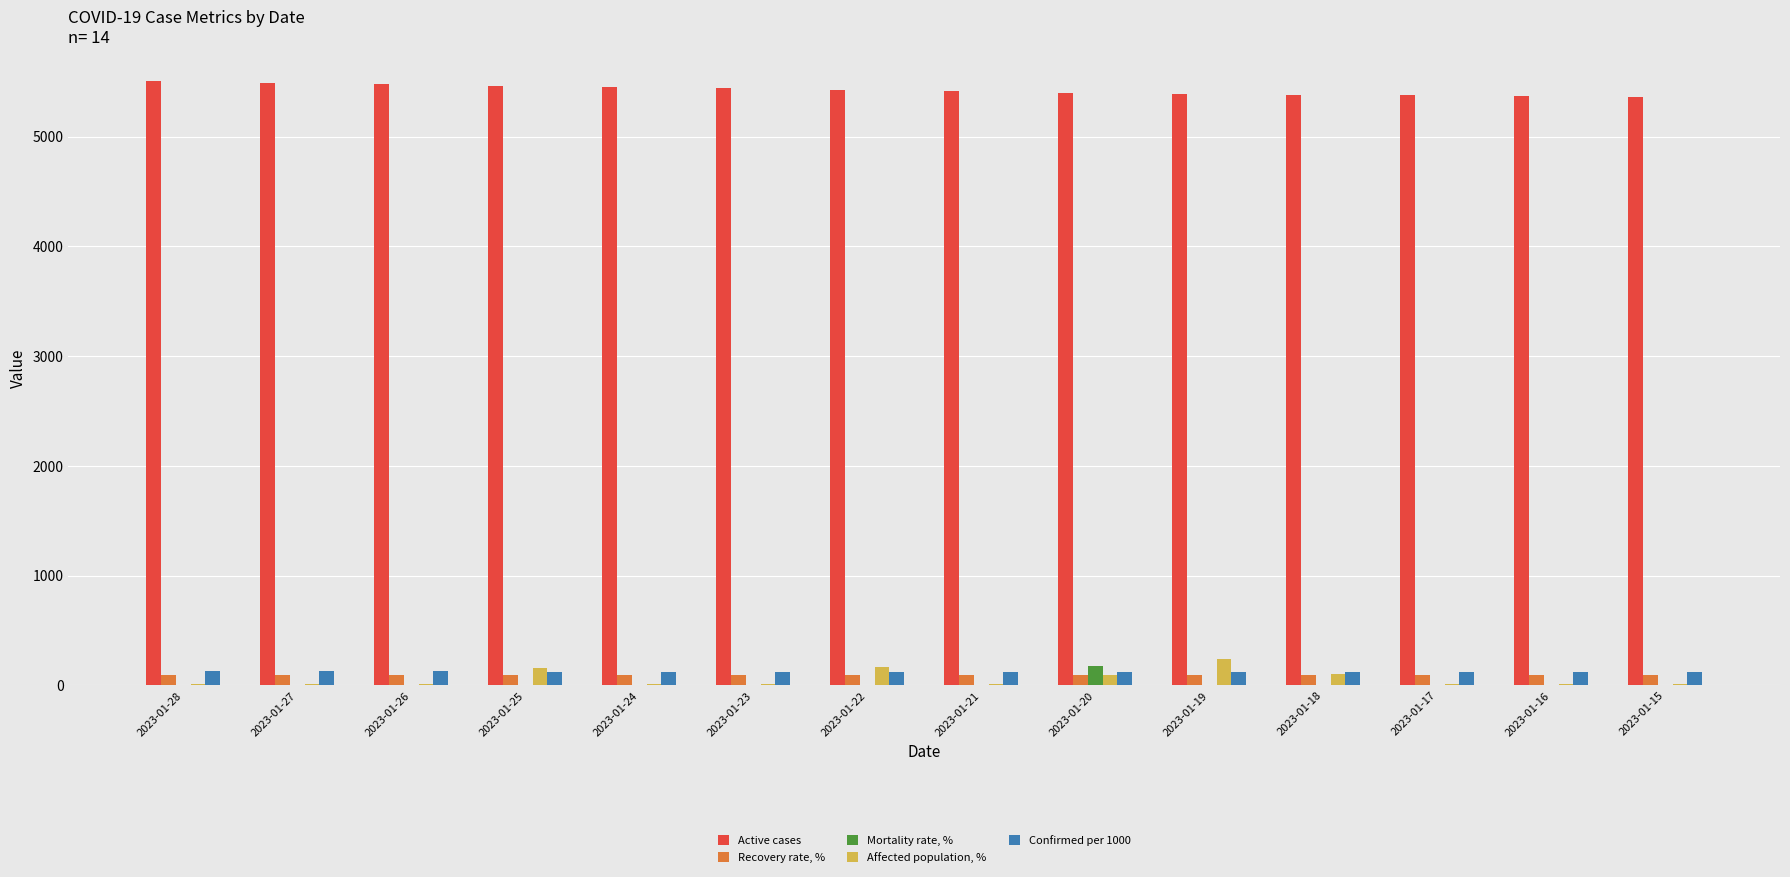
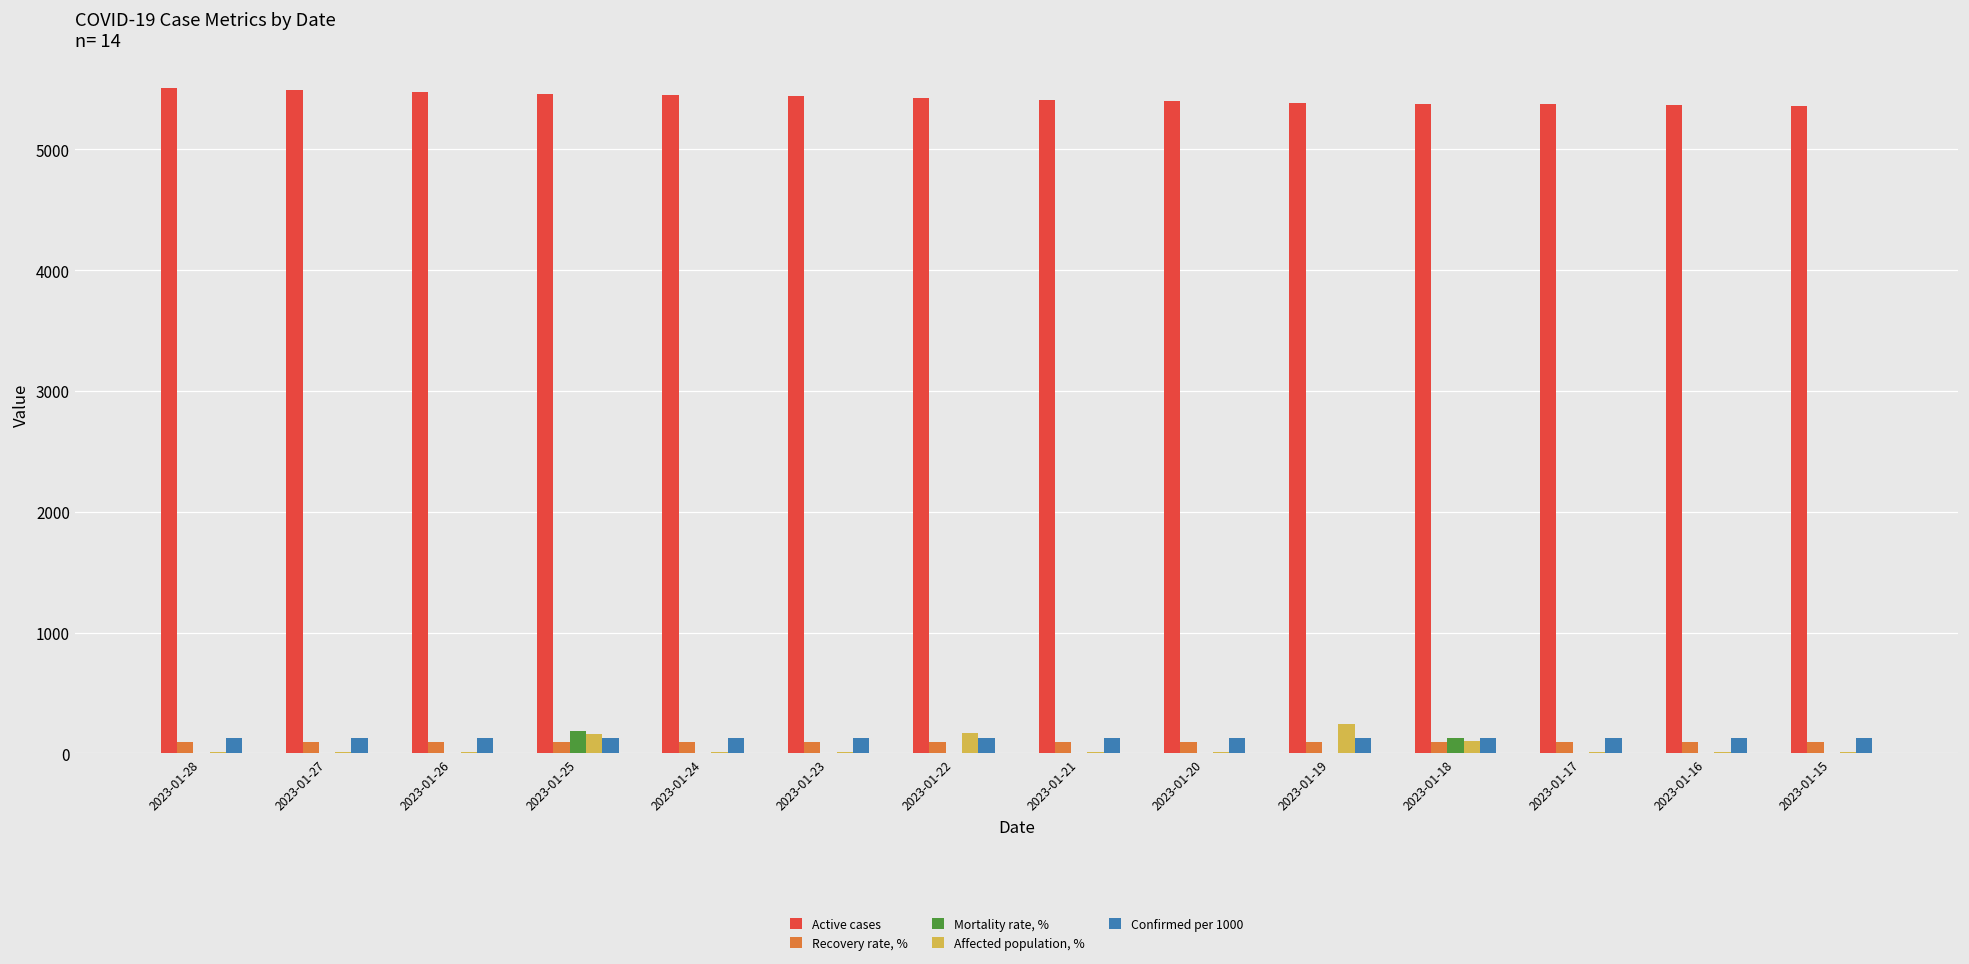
Mortality rate, %, 2023-01-25: 0 -> 180
Mortality rate, %, 2023-01-20: 180 -> 0
Affected population, %, 2023-01-20: 90 -> 10
Mortality rate, %, 2023-01-18: 0 -> 130
